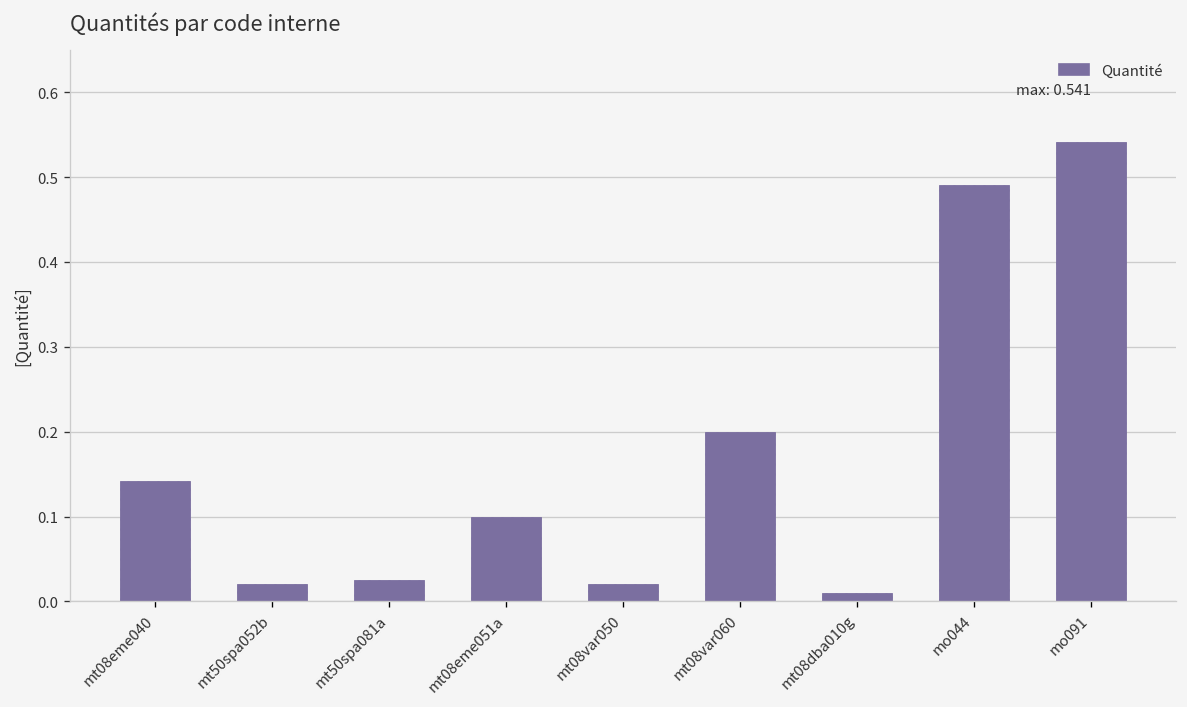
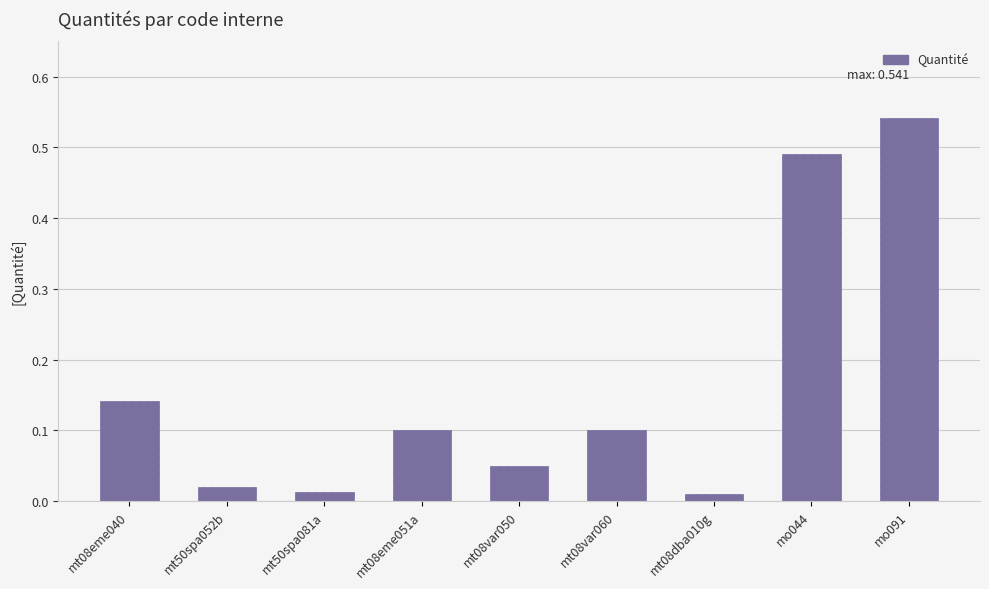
mt50spa081a: 0.03 -> 0.01
mt08var050: 0.02 -> 0.05
mt08var060: 0.2 -> 0.1
